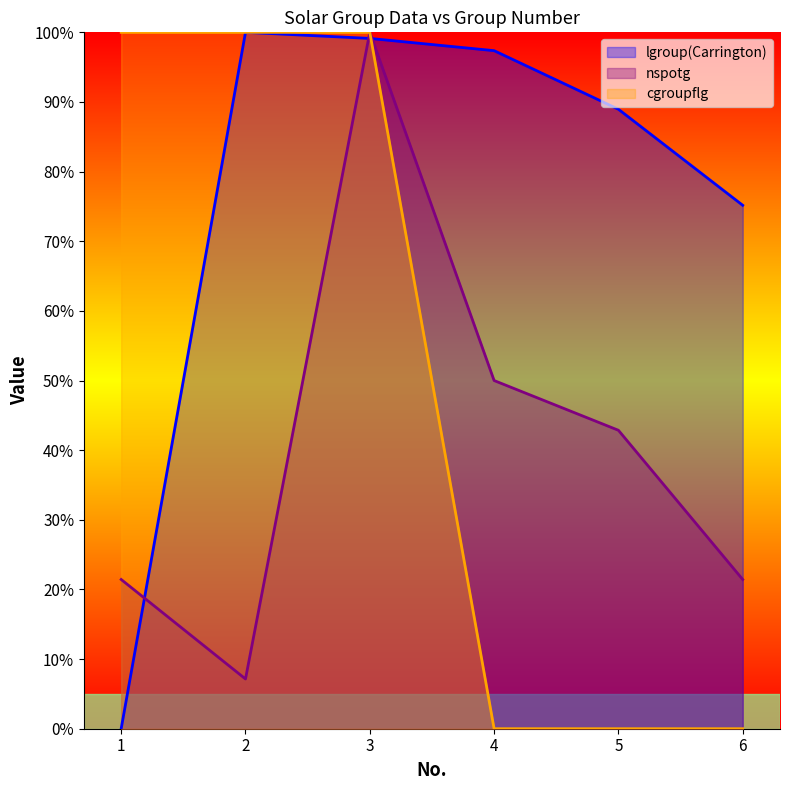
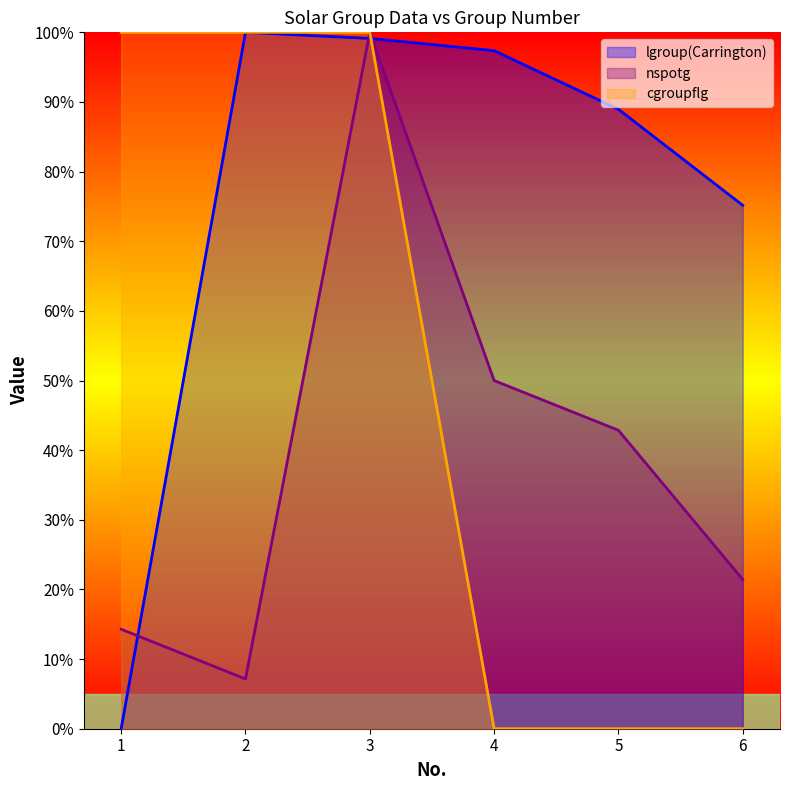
nspotg, 1: 21% -> 14%
